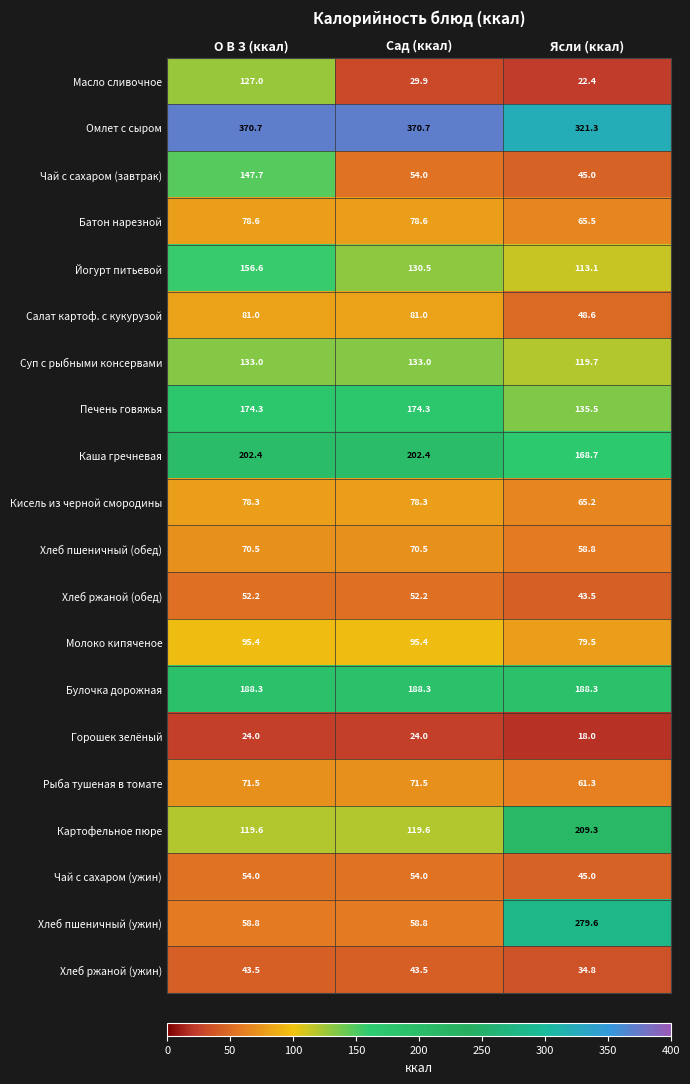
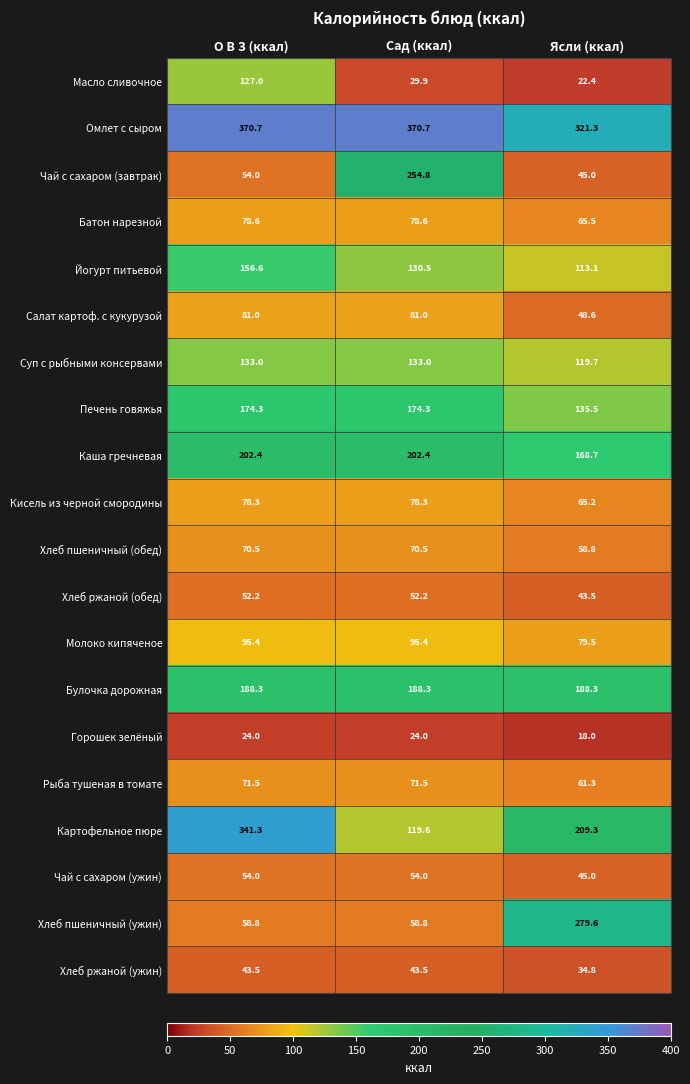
Чай с сахаром (завтрак), О В З (ккал): 147.7 -> 54.0
Чай с сахаром (завтрак), Сад (ккал): 54.0 -> 254.8
Картофельное пюре, О В З (ккал): 119.6 -> 341.3
